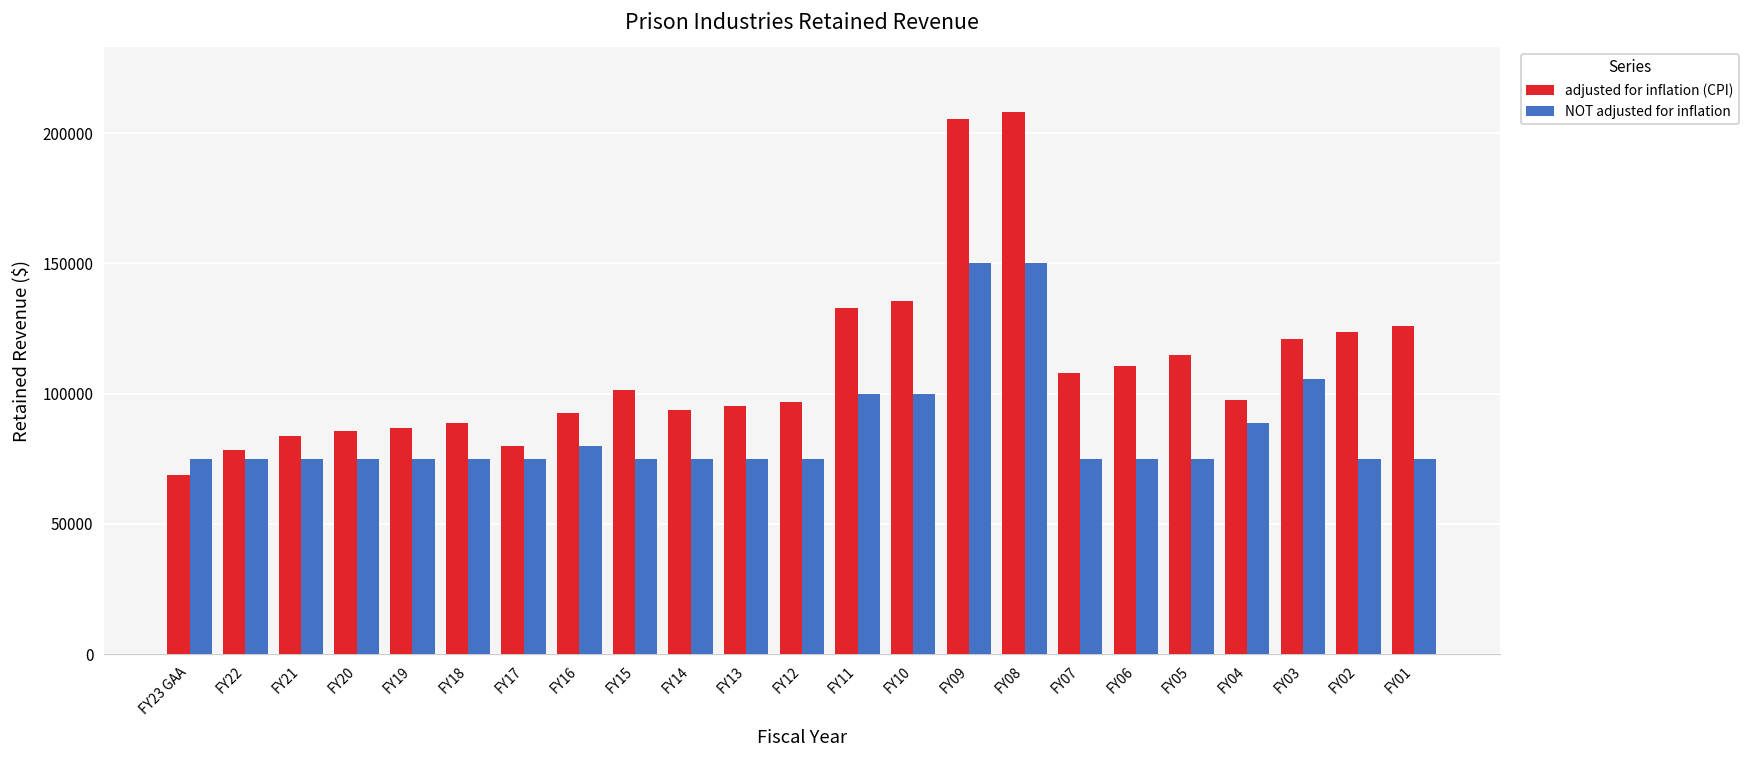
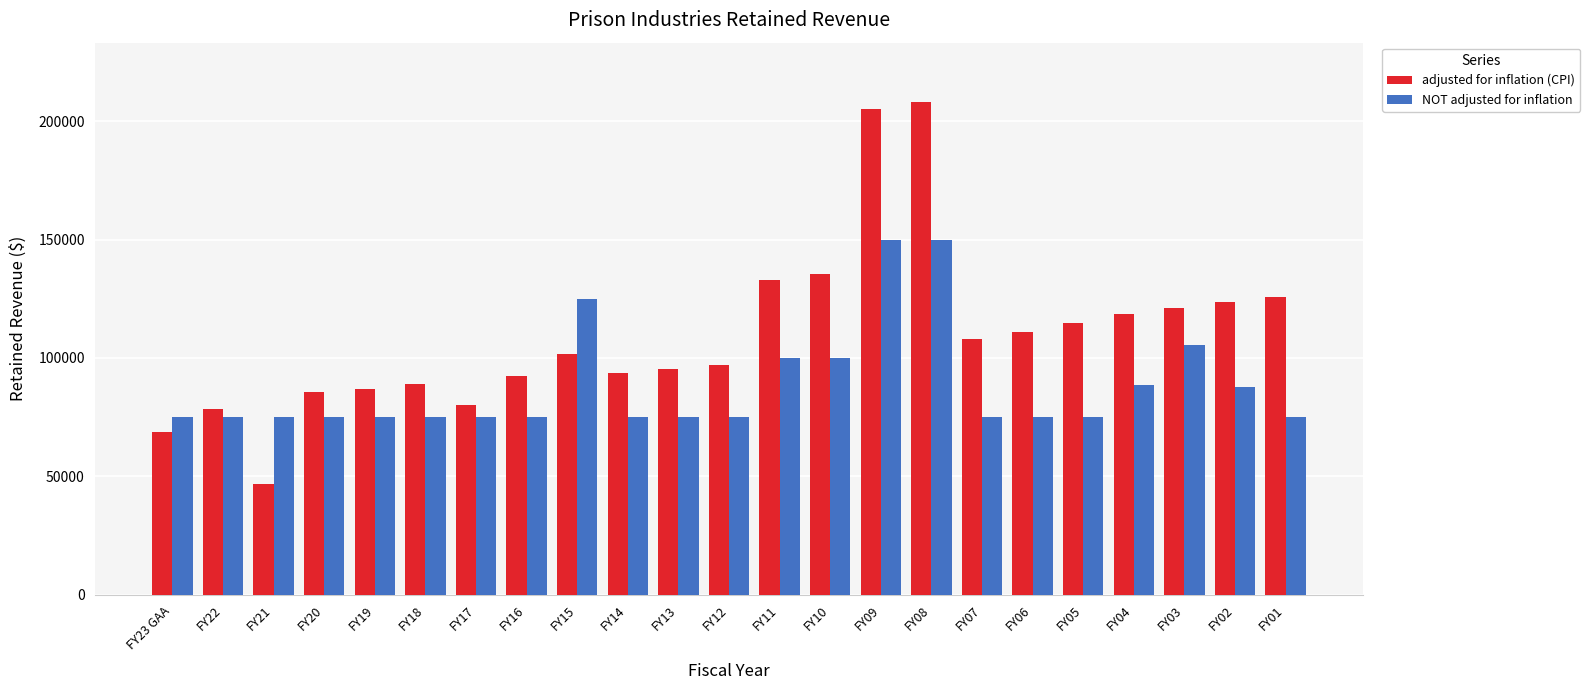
adjusted for inflation (CPI), FY21: 84000 -> 47000
NOT adjusted for inflation, FY16: 80000 -> 75000
NOT adjusted for inflation, FY15: 75000 -> 125000
adjusted for inflation (CPI), FY04: 98000 -> 118000
NOT adjusted for inflation, FY02: 75000 -> 88000
